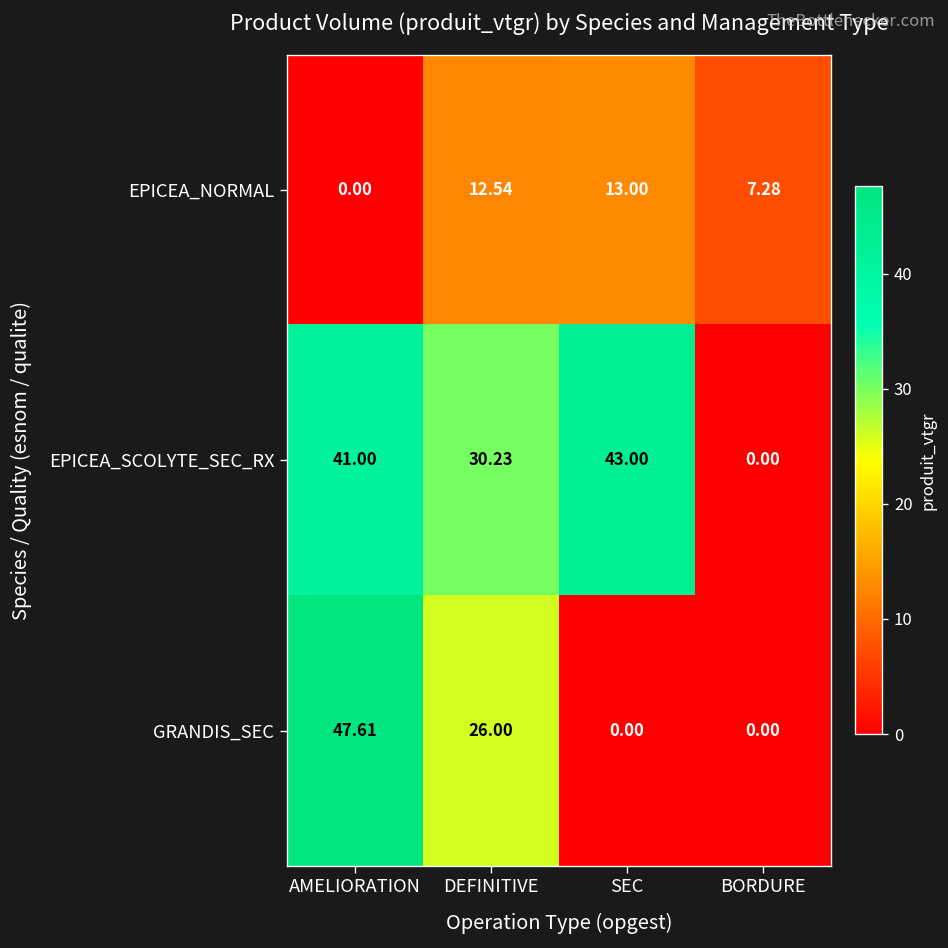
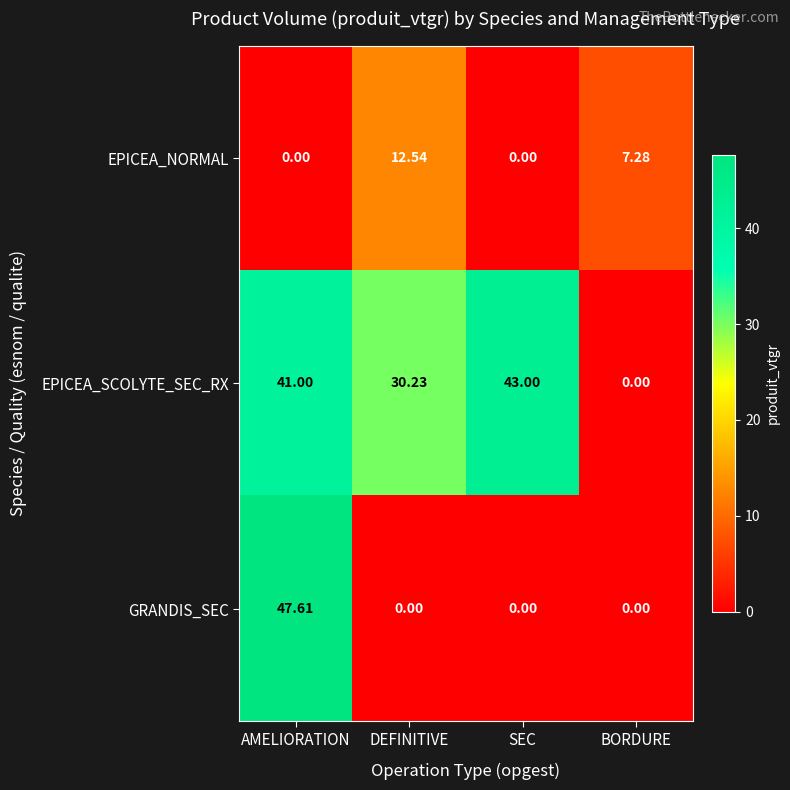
EPICEA_NORMAL, SEC: 13.00 -> 0.00
GRANDIS_SEC, DEFINITIVE: 26.00 -> 0.00
